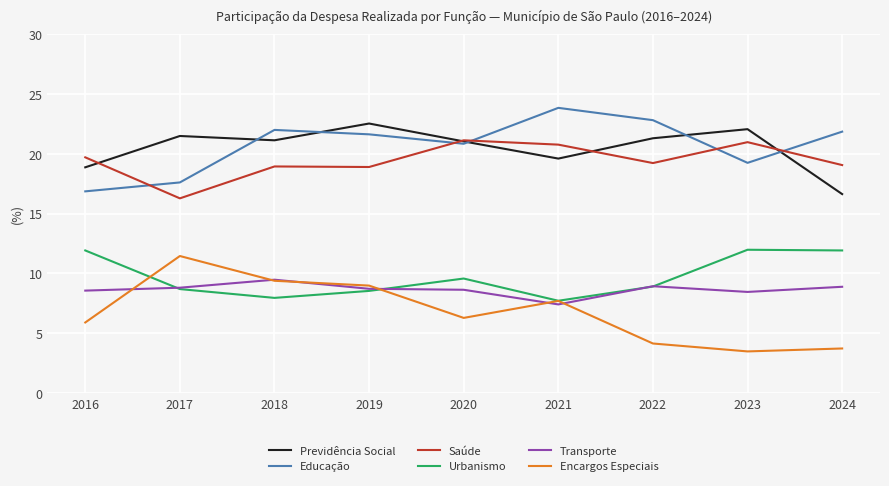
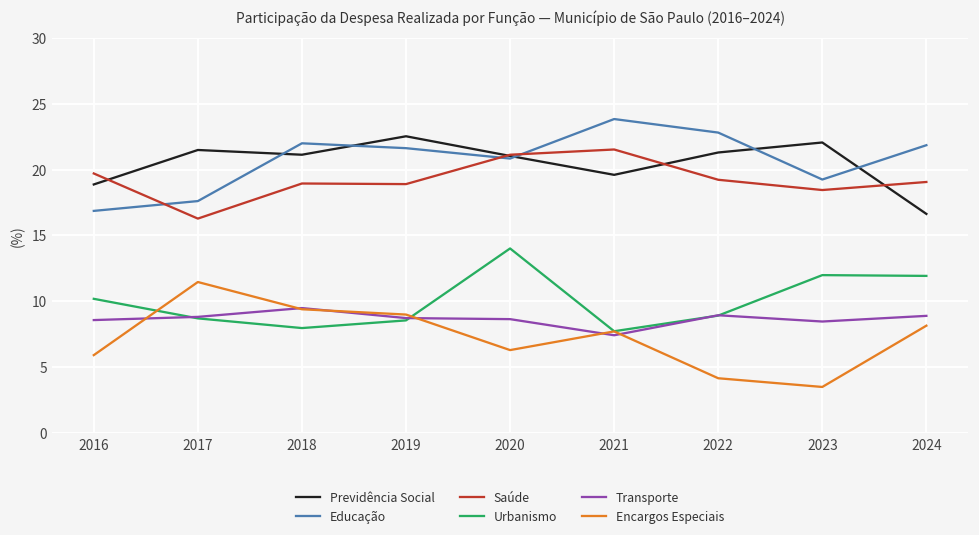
Urbanismo, 2016: 11.9 -> 10.2
Urbanismo, 2020: 9.6 -> 14.0
Saúde, 2021: 20.8 -> 21.5
Saúde, 2023: 21.0 -> 18.4
Encargos Especiais, 2024: 3.7 -> 8.1
